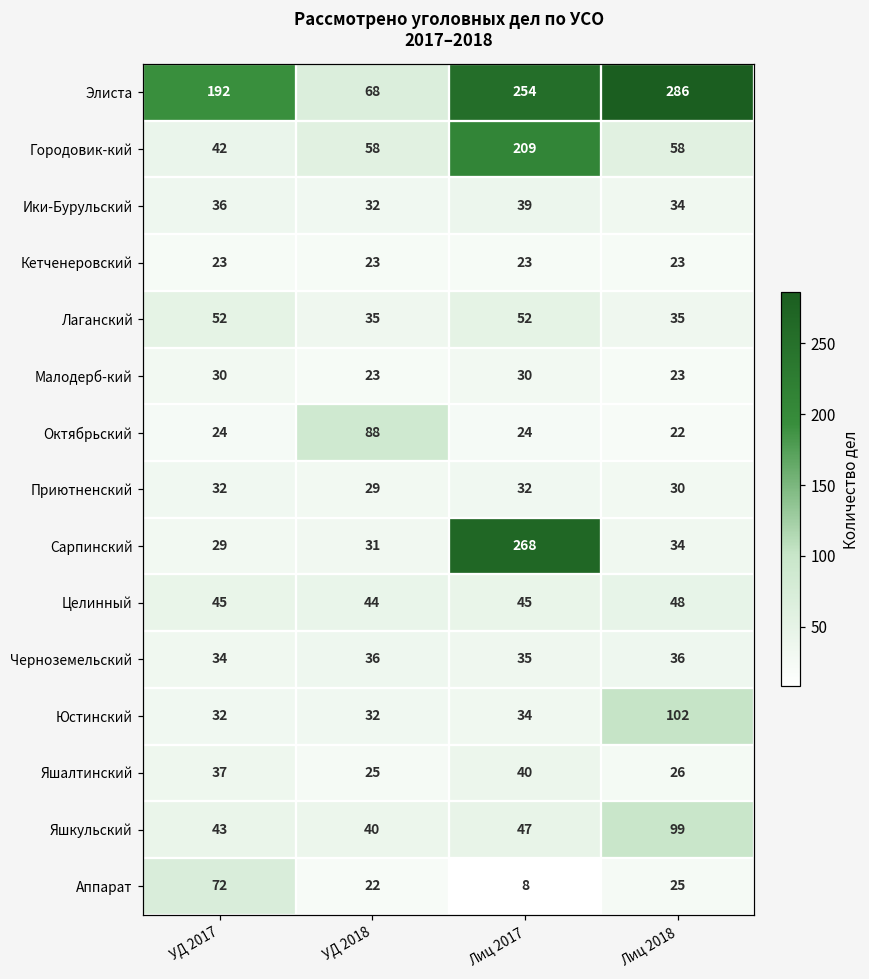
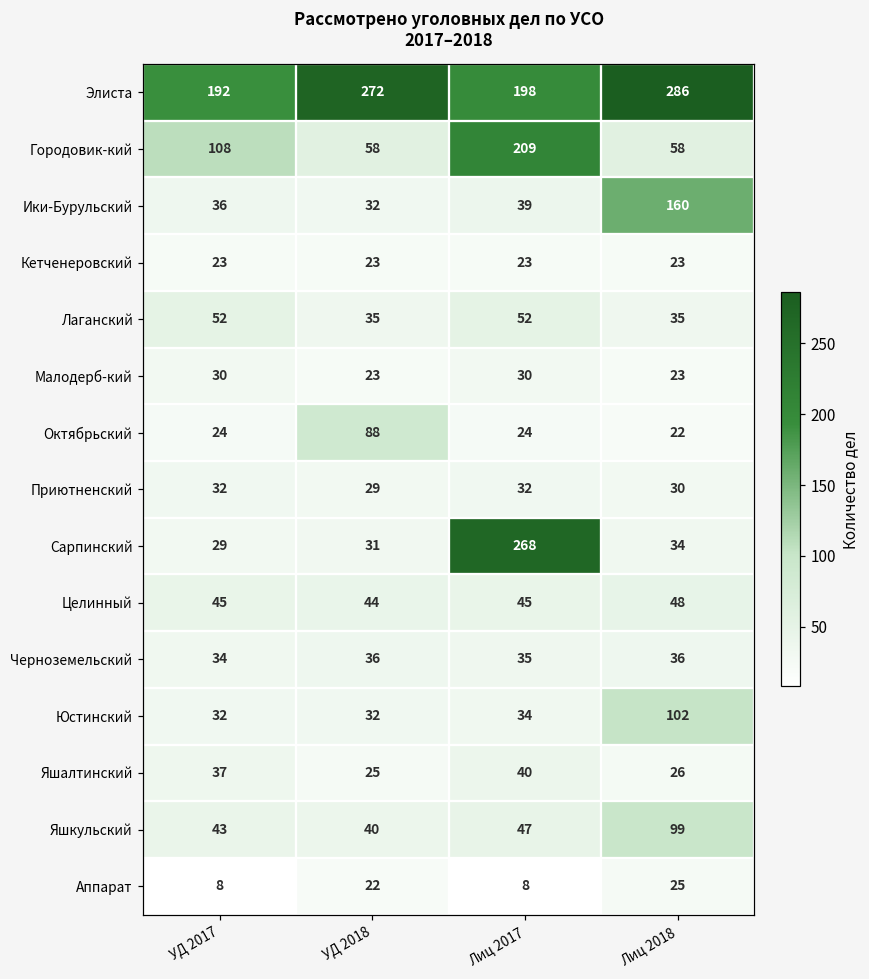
Элиста, УД 2018: 68 -> 272
Элиста, Лиц 2017: 254 -> 198
Городовик-кий, УД 2017: 42 -> 108
Ики-Бурульский, Лиц 2018: 34 -> 160
Аппарат, УД 2017: 72 -> 8
